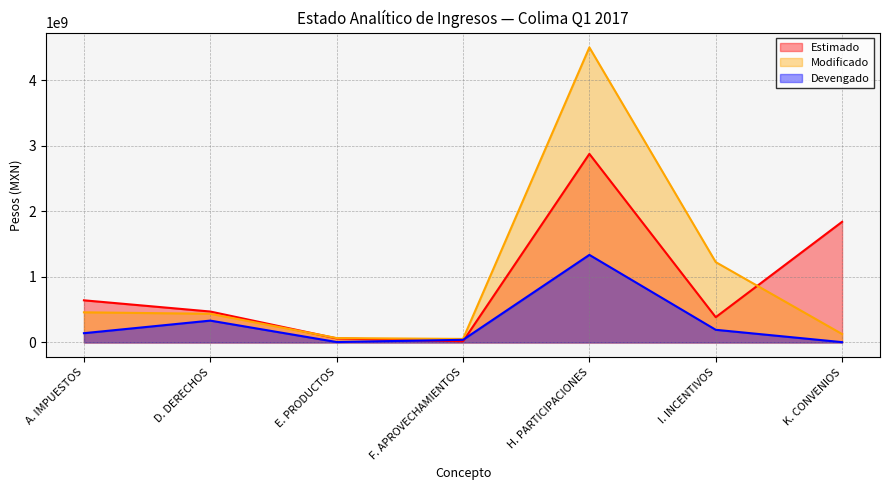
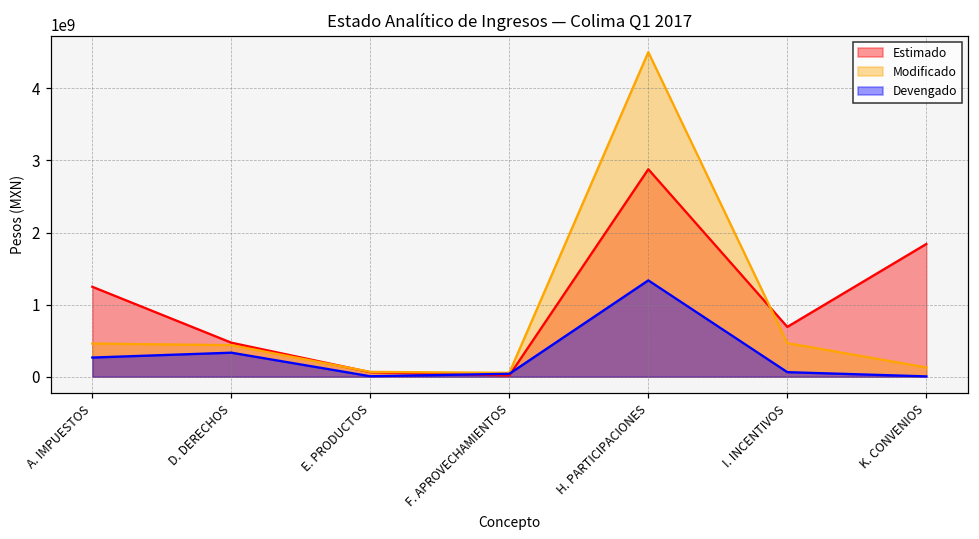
Estimado, A. IMPUESTOS: 600000000 -> 1200000000
Devengado, A. IMPUESTOS: 100000000 -> 300000000
Estimado, I. INCENTIVOS: 400000000 -> 700000000
Modificado, I. INCENTIVOS: 1200000000 -> 500000000
Devengado, I. INCENTIVOS: 200000000 -> 100000000
